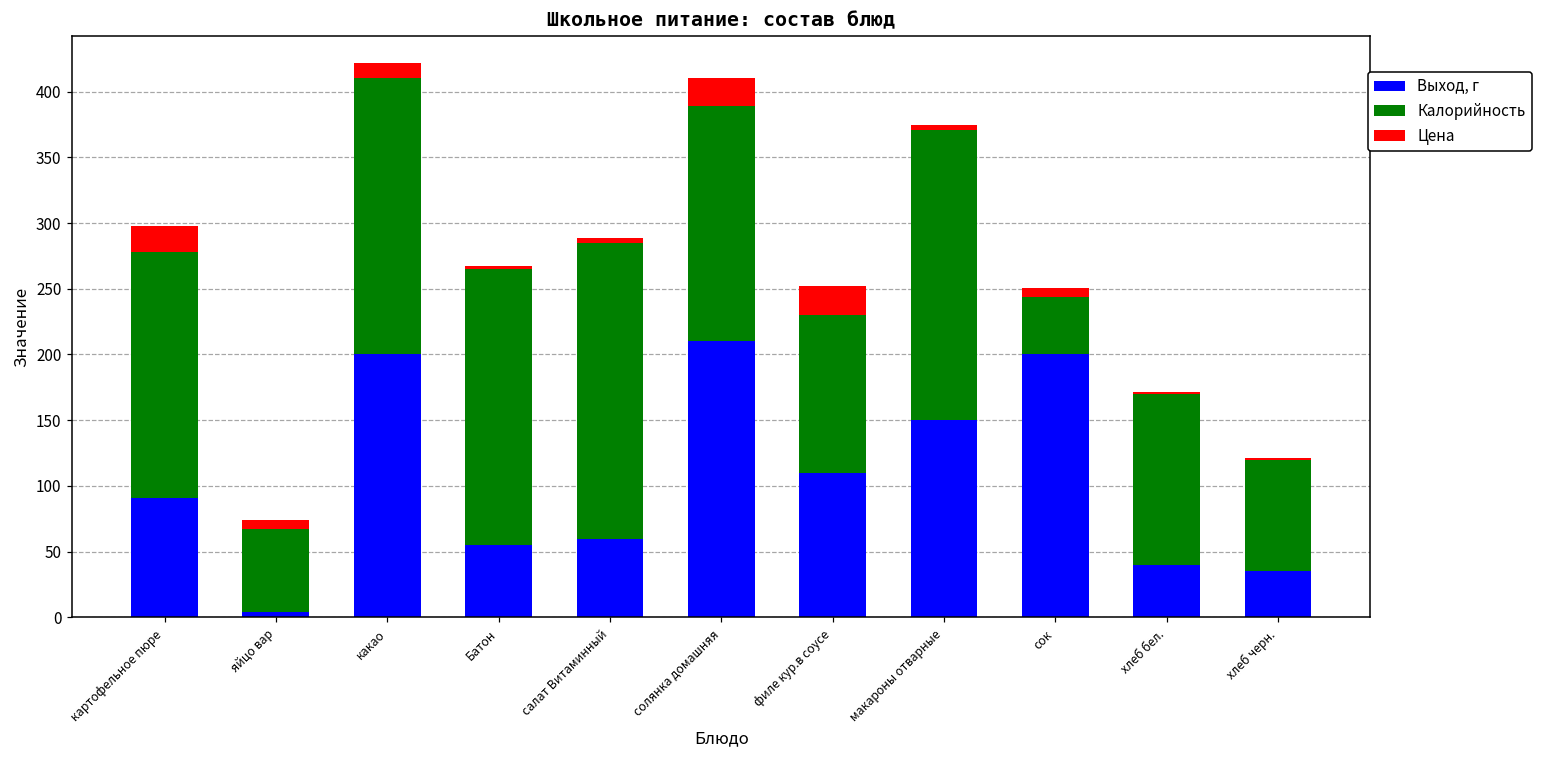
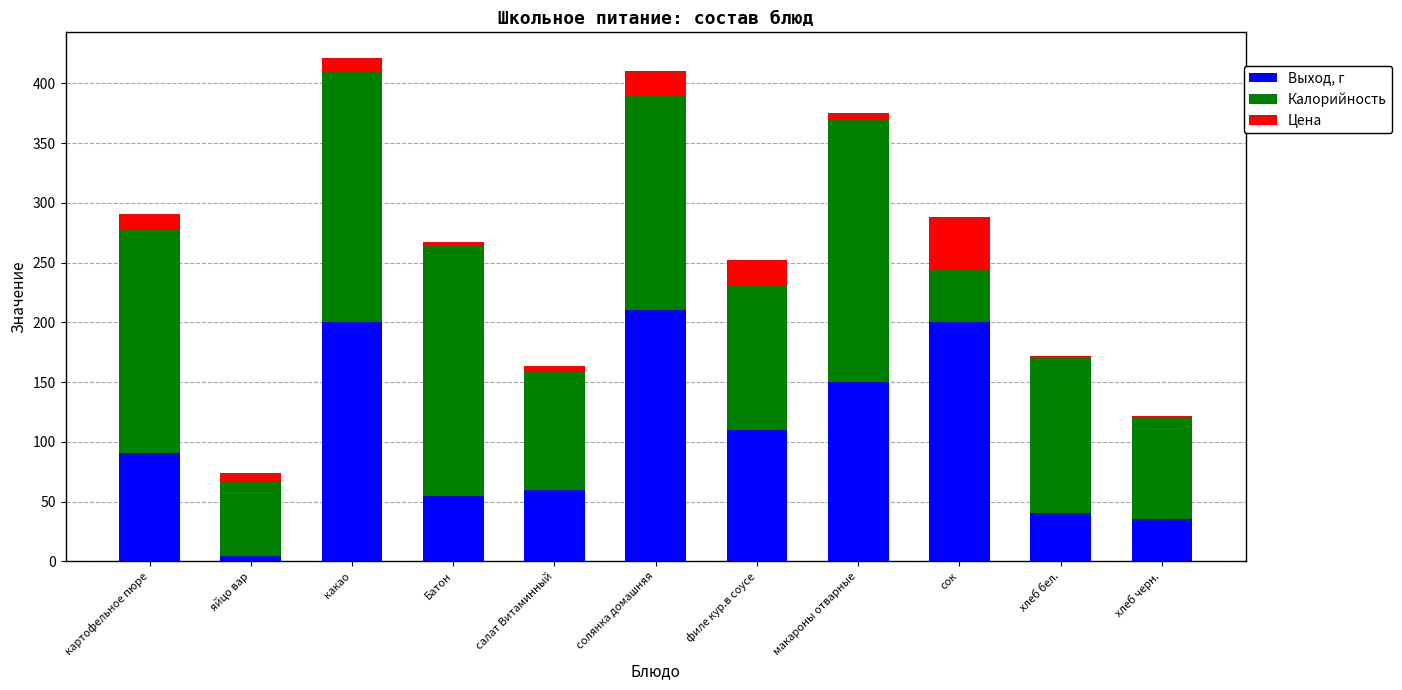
Цена, картофельное пюре: 20 -> 13
Калорийность, салат Витаминный: 225 -> 99
Цена, сок: 7 -> 44
